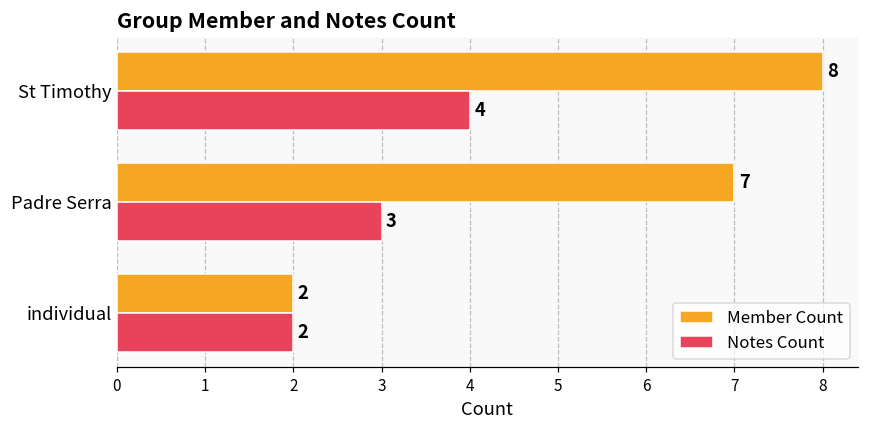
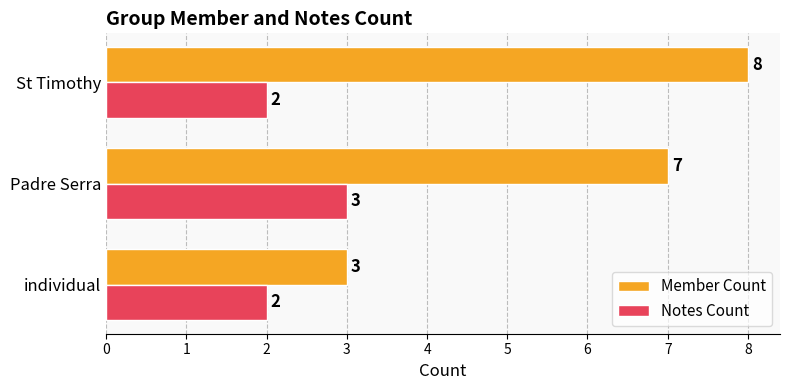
Notes Count, St Timothy: 4 -> 2
Member Count, individual: 2 -> 3
